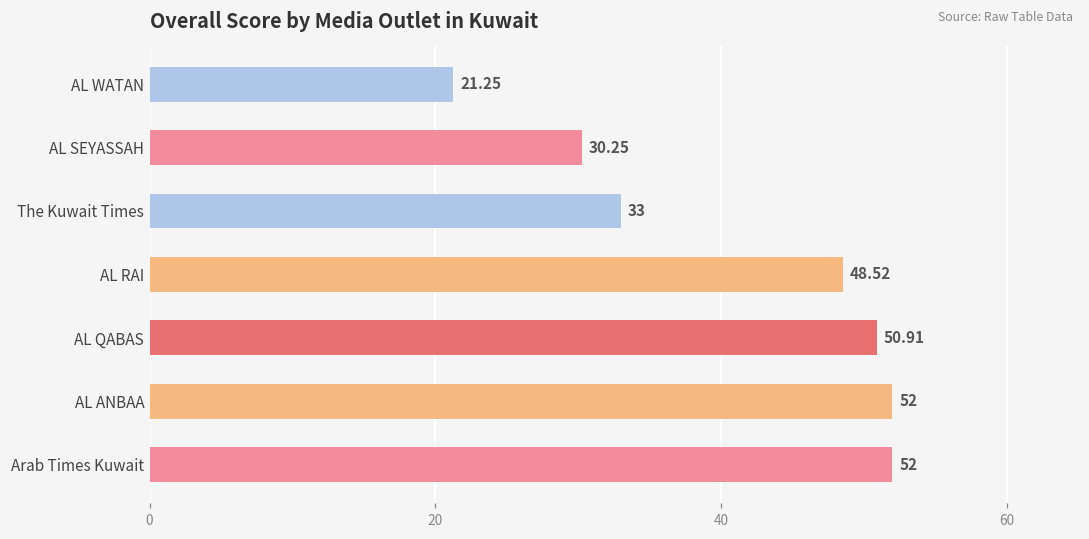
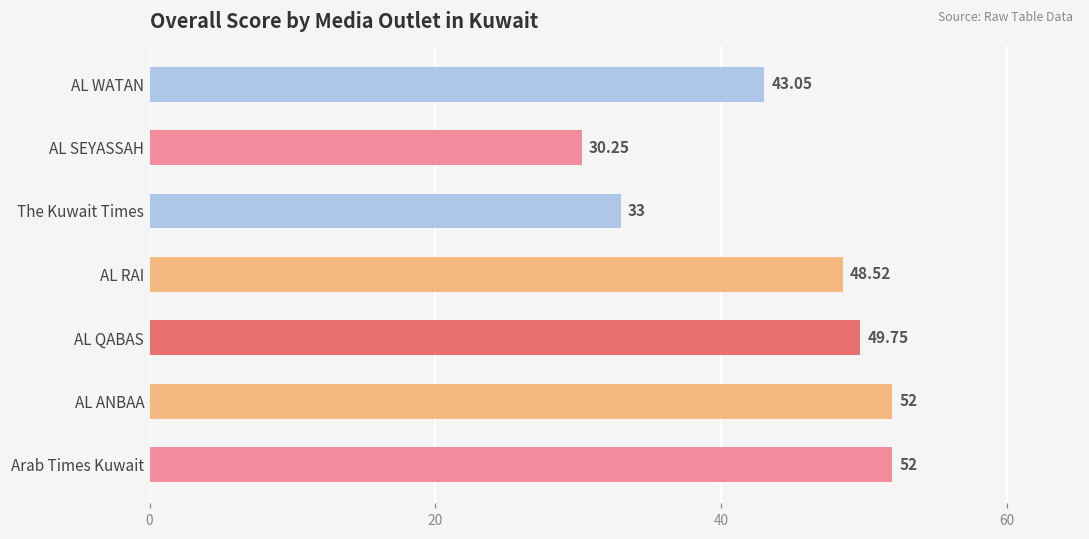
AL WATAN: 21.25 -> 43.05
AL QABAS: 50.91 -> 49.75
